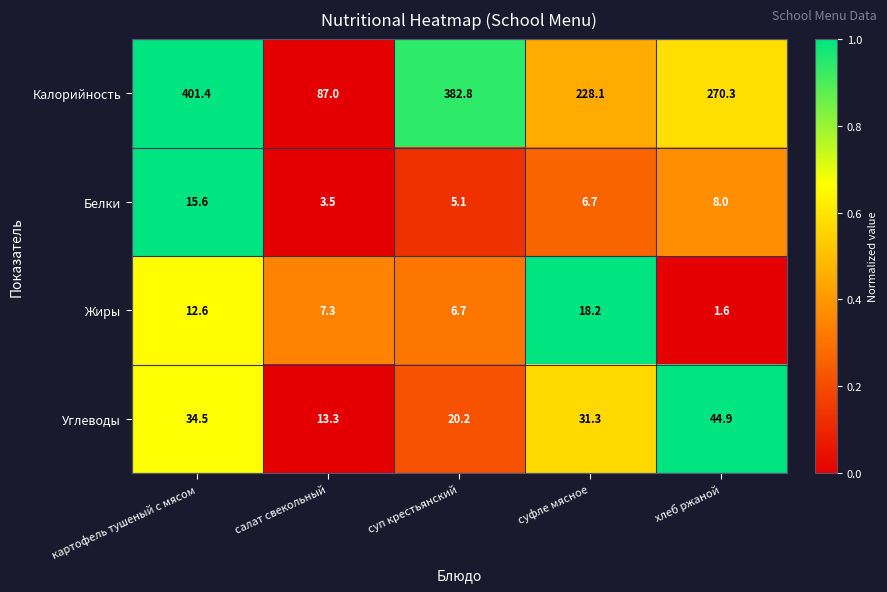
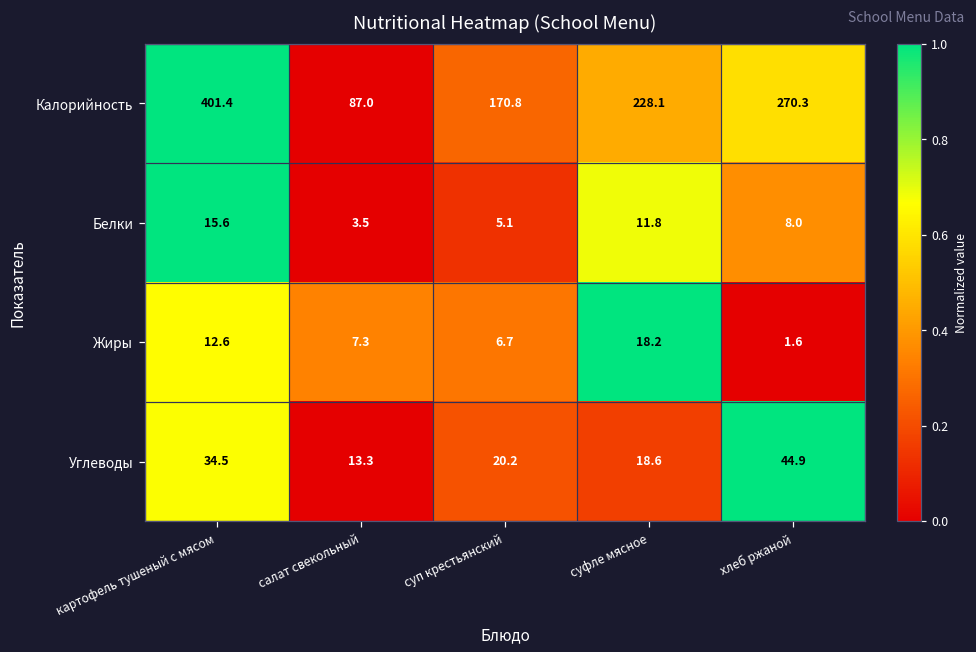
Калорийность, суп крестьянский: 382.8 -> 170.8
Белки, суфле мясное: 6.7 -> 11.8
Углеводы, суфле мясное: 31.3 -> 18.6
